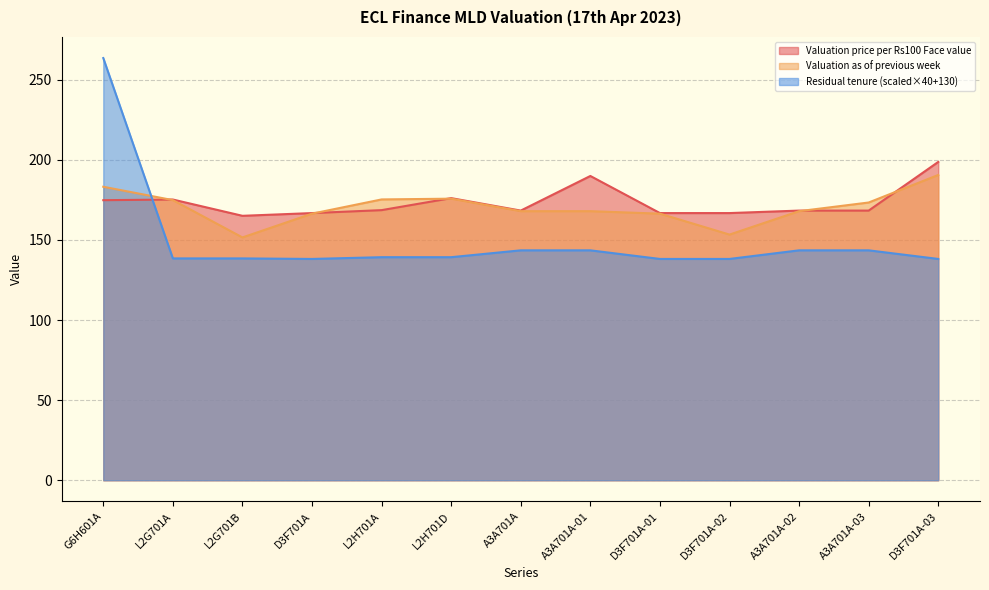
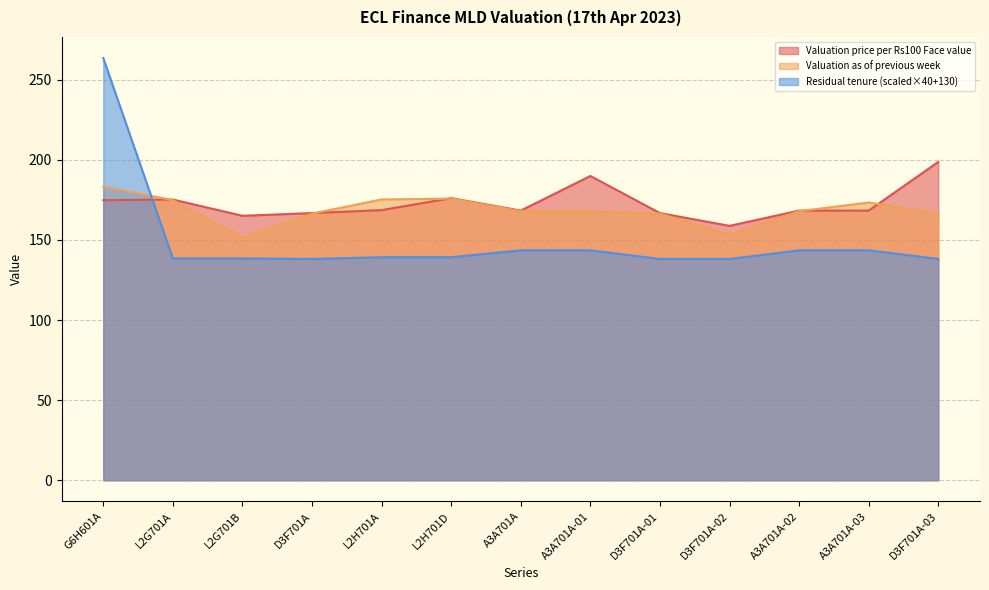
Valuation price per Rs100 Face value, D3F701A-02: 167 -> 159
Valuation as of previous week, D3F701A-03: 191 -> 166
